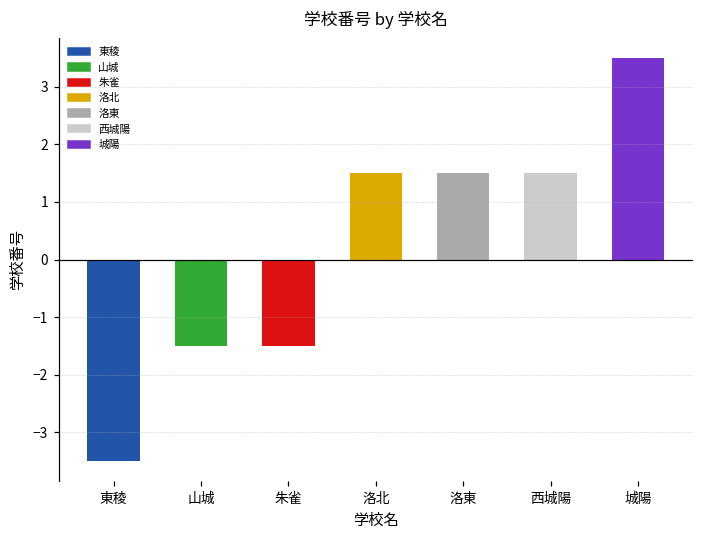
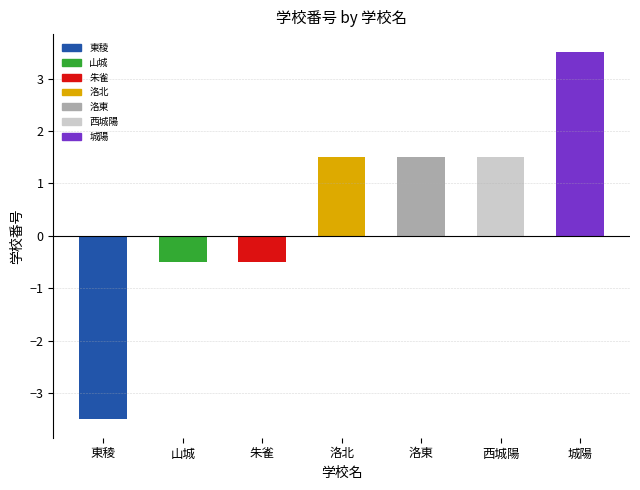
山城: -1.5 -> -0.5
朱雀: -1.5 -> -0.5
